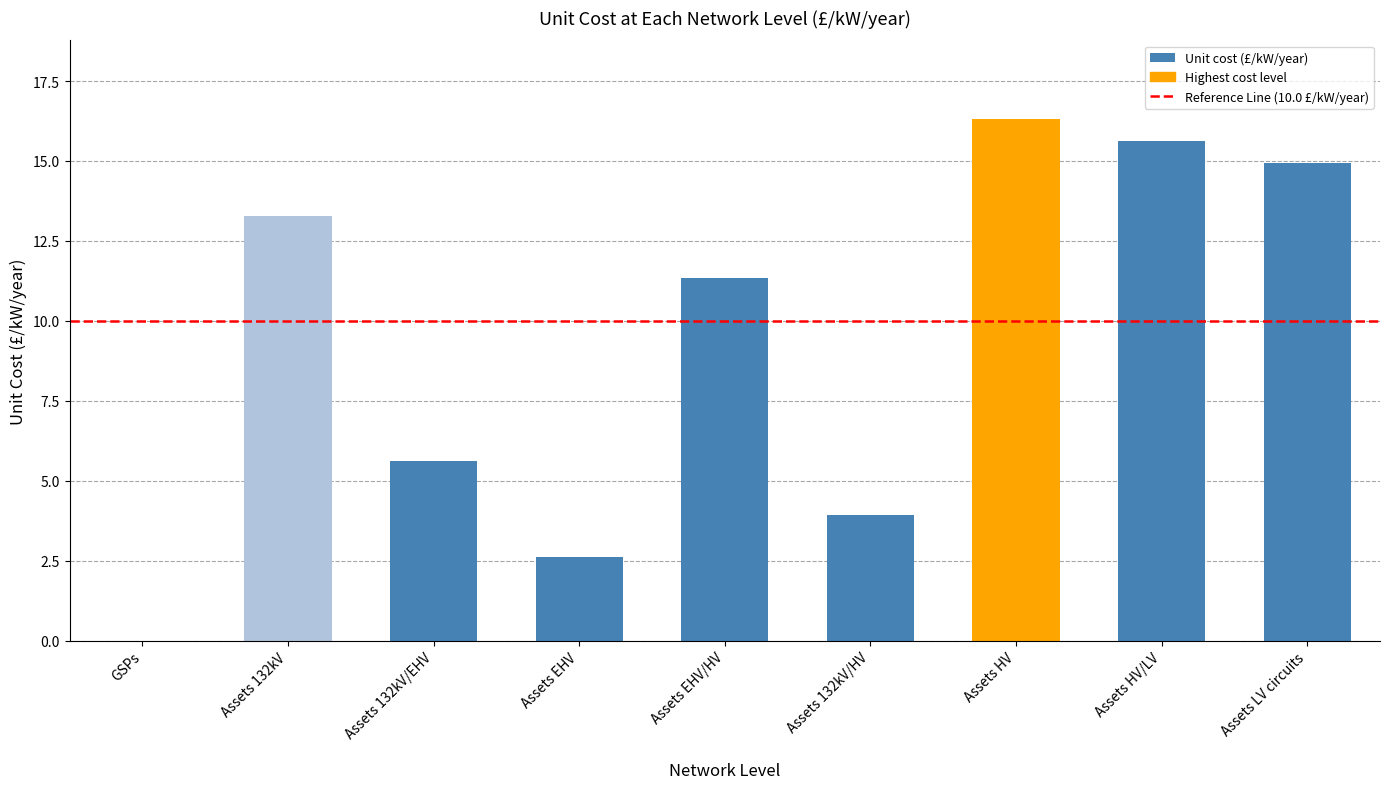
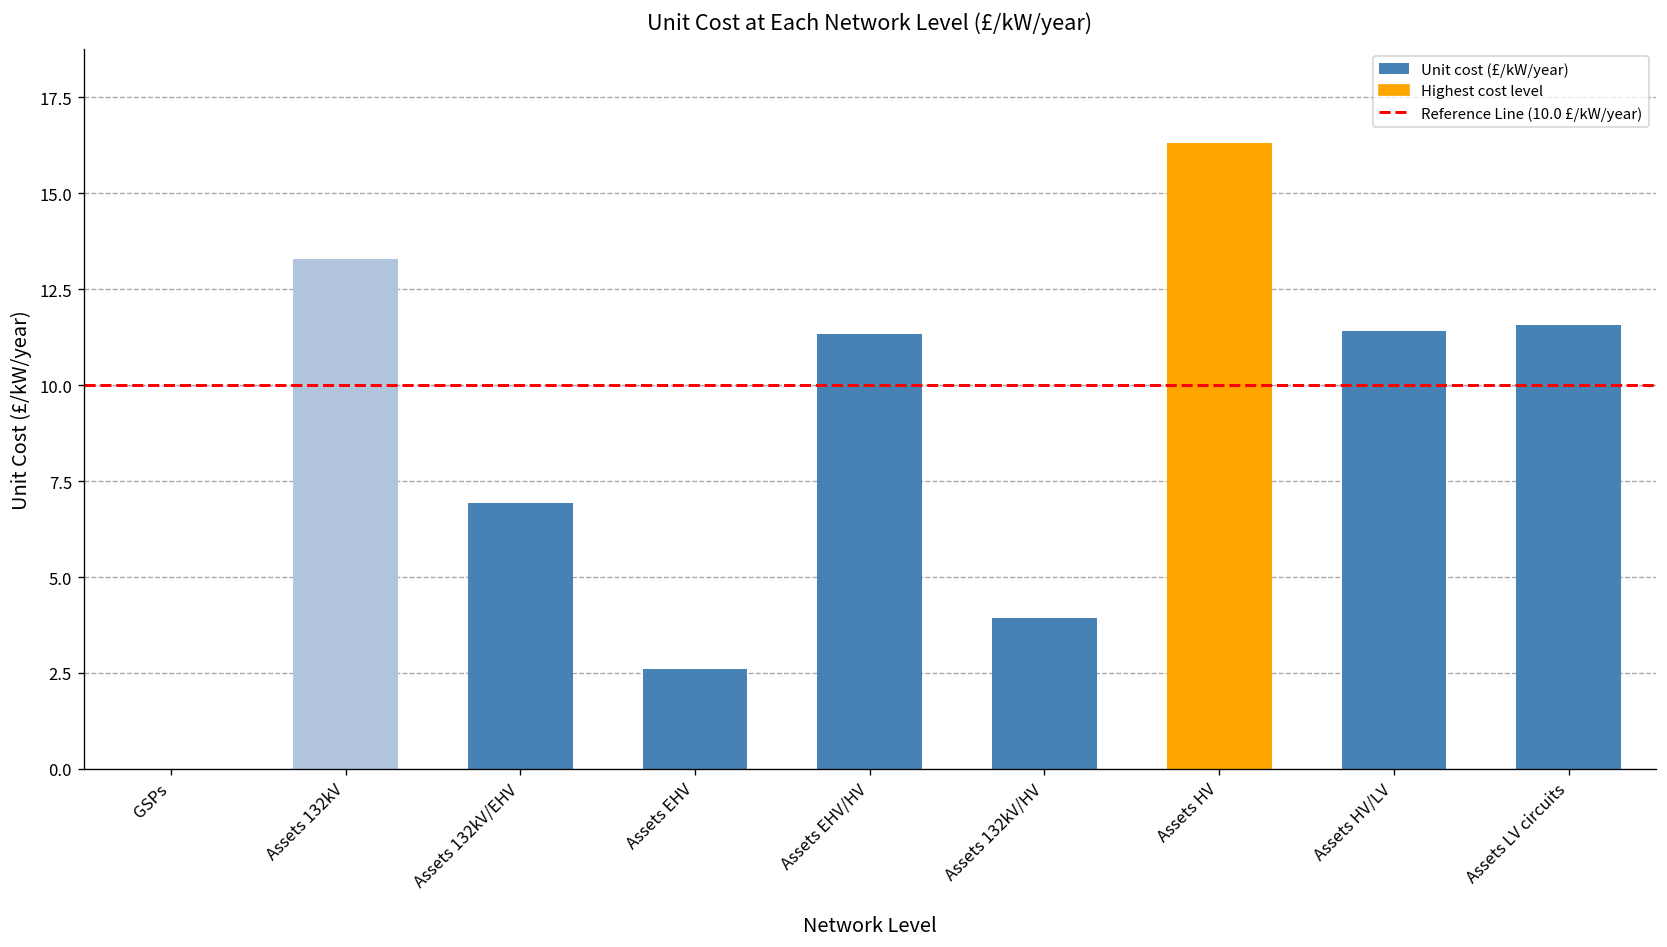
Assets 132kV/EHV: 5.6 -> 6.9
Assets HV/LV: 15.6 -> 11.4
Assets LV circuits: 14.9 -> 11.6
